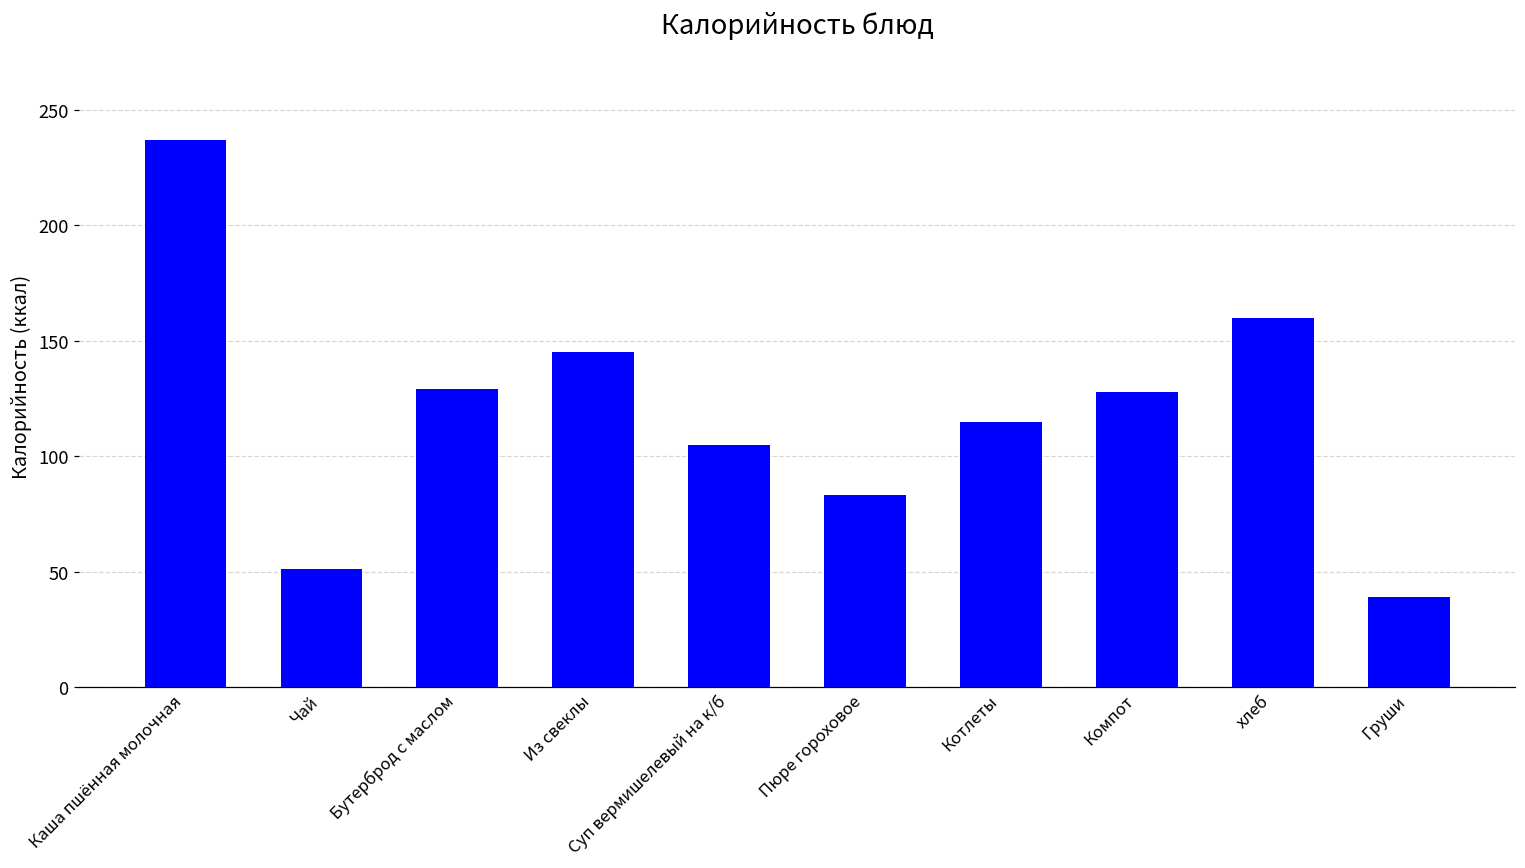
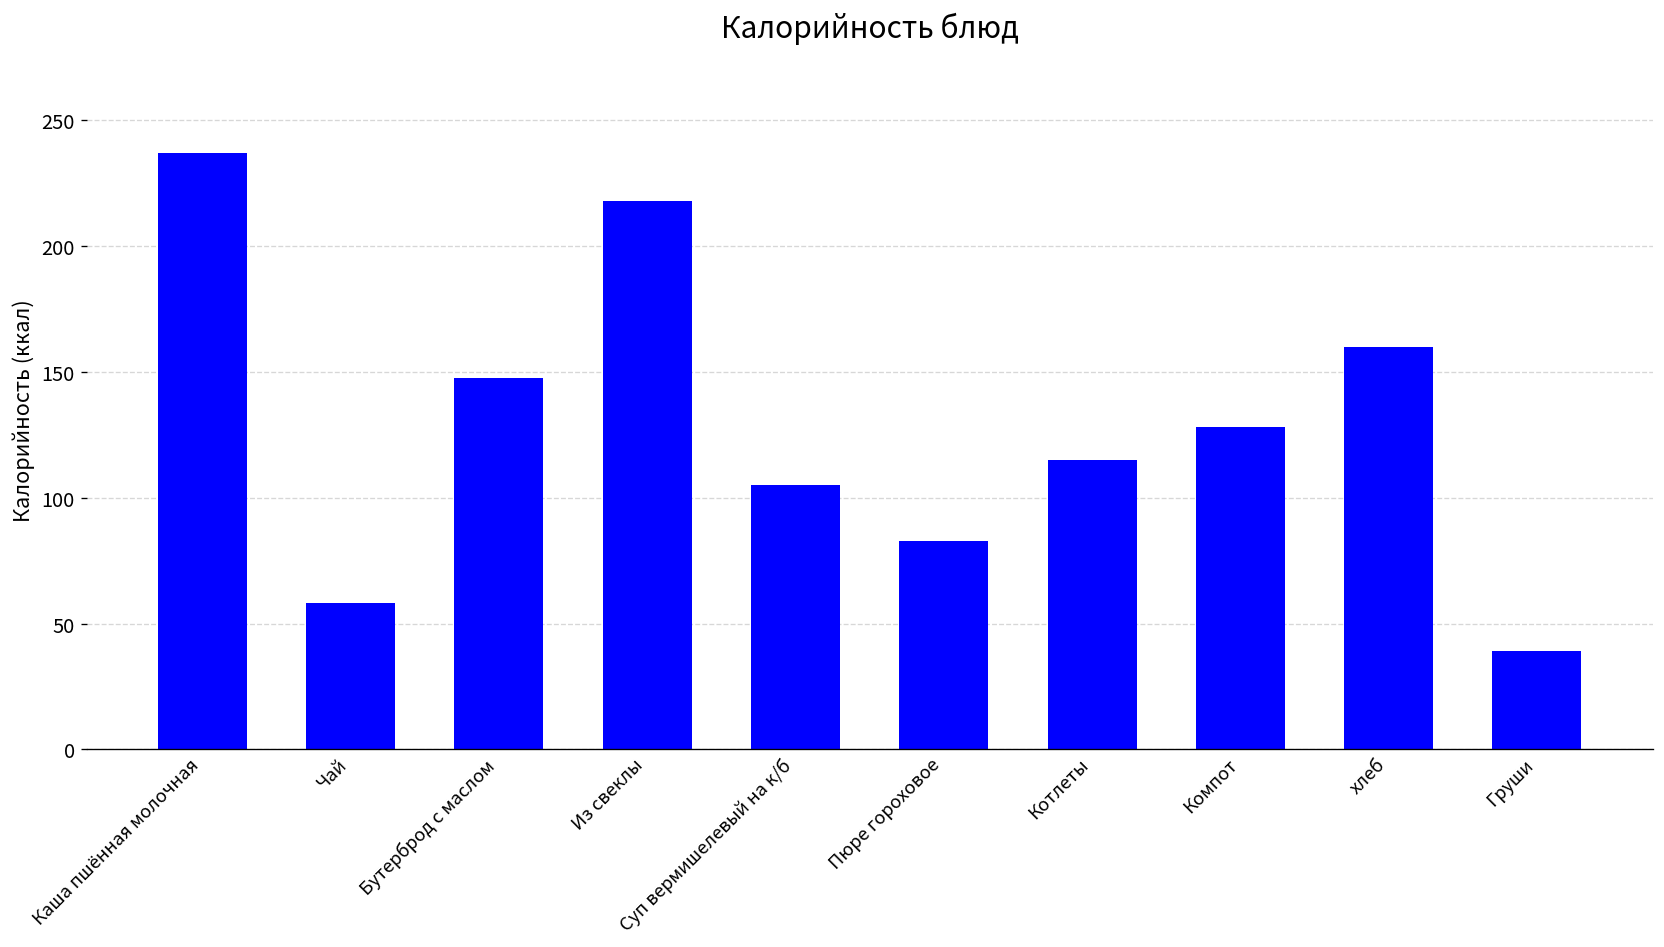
Чай: 51 -> 58
Бутерброд с маслом: 129 -> 148
Из свеклы: 145 -> 218
